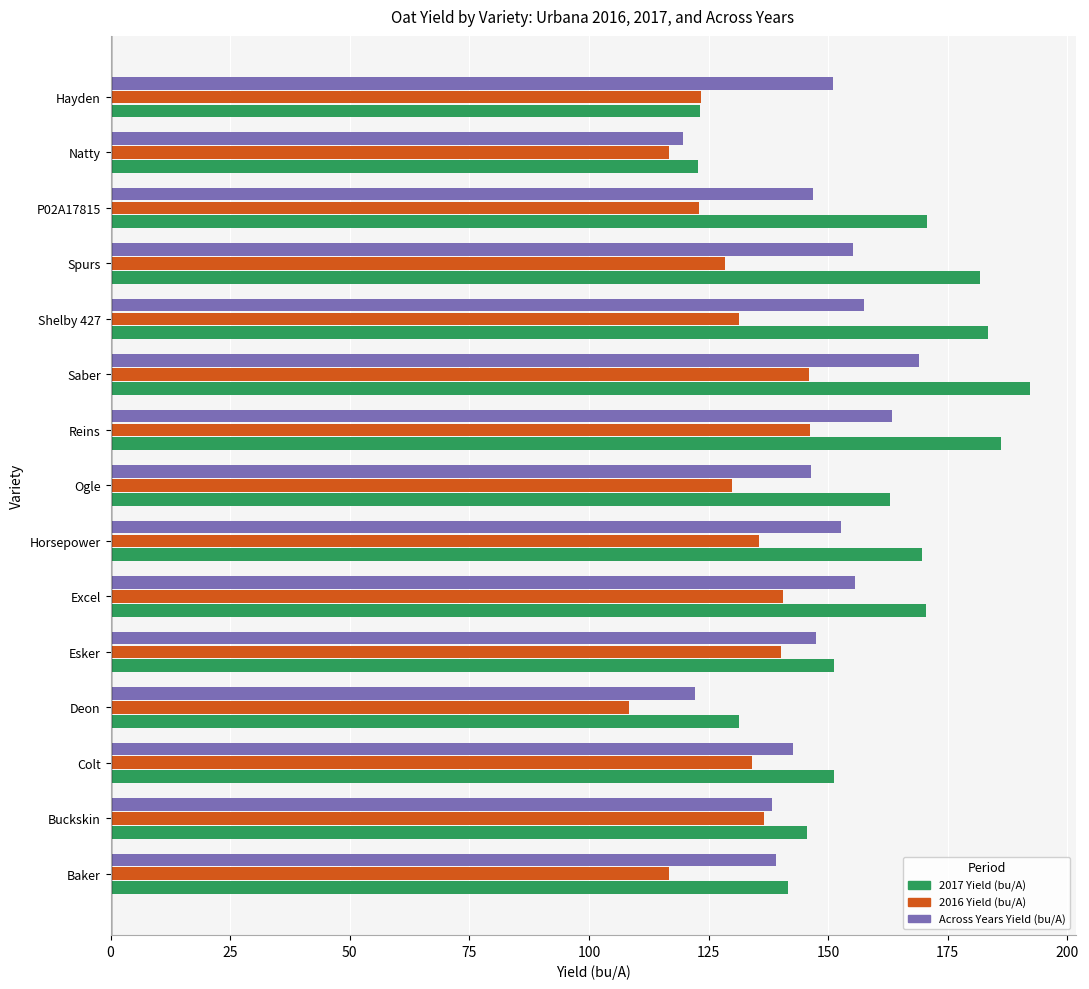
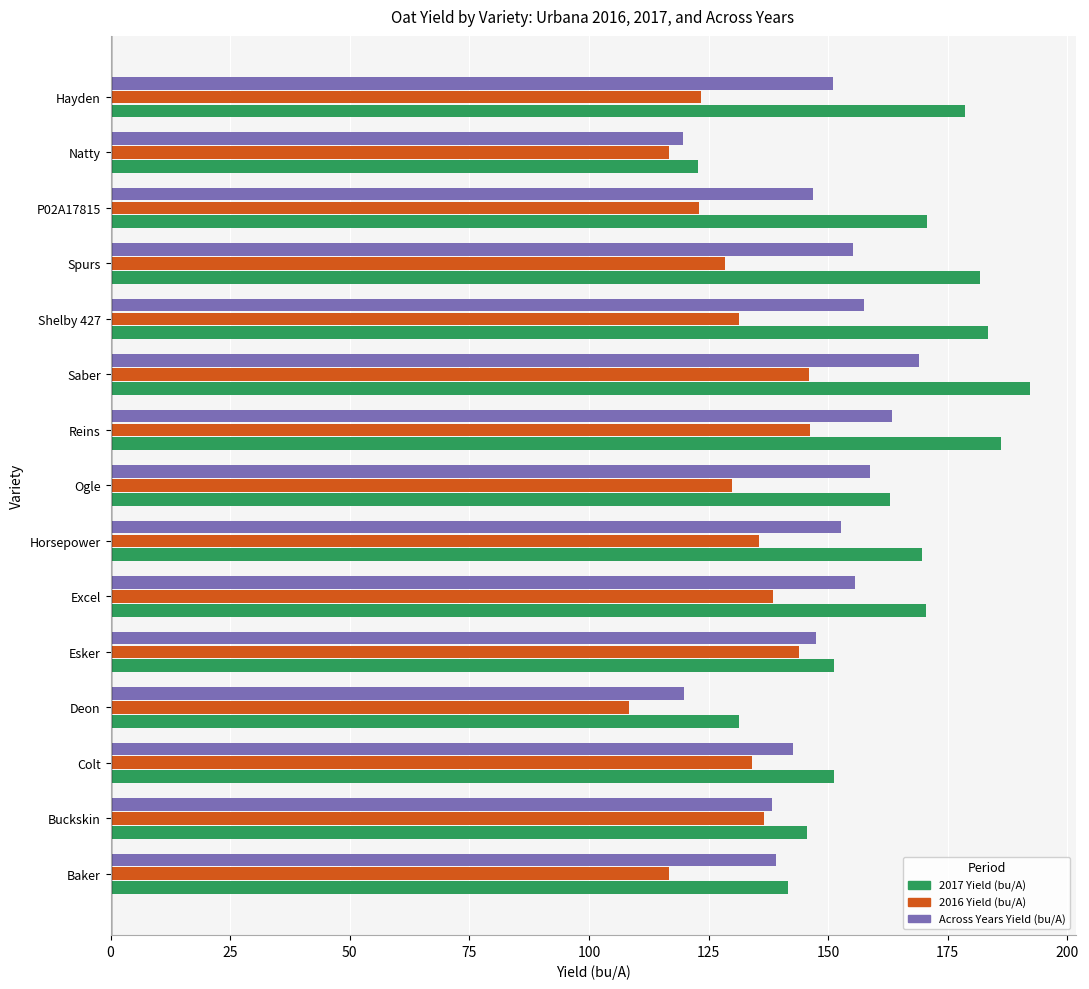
2017 Yield (bu/A), Hayden: 123 -> 179
Across Years Yield (bu/A), Ogle: 146 -> 159
2016 Yield (bu/A), Excel: 141 -> 139
2016 Yield (bu/A), Esker: 140 -> 144
Across Years Yield (bu/A), Deon: 122 -> 120
